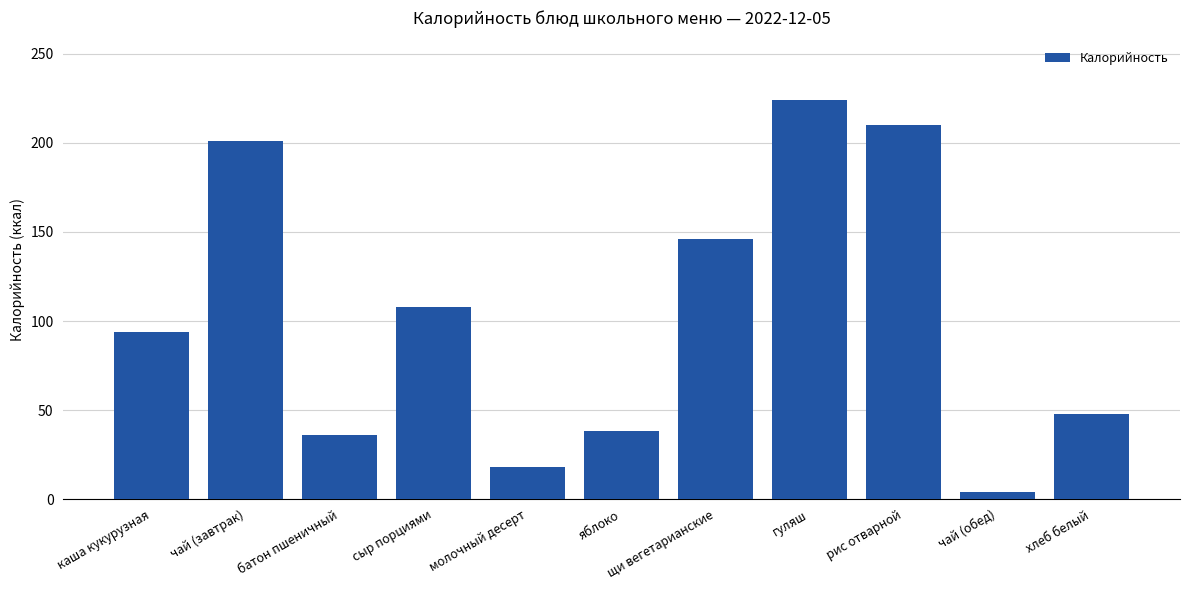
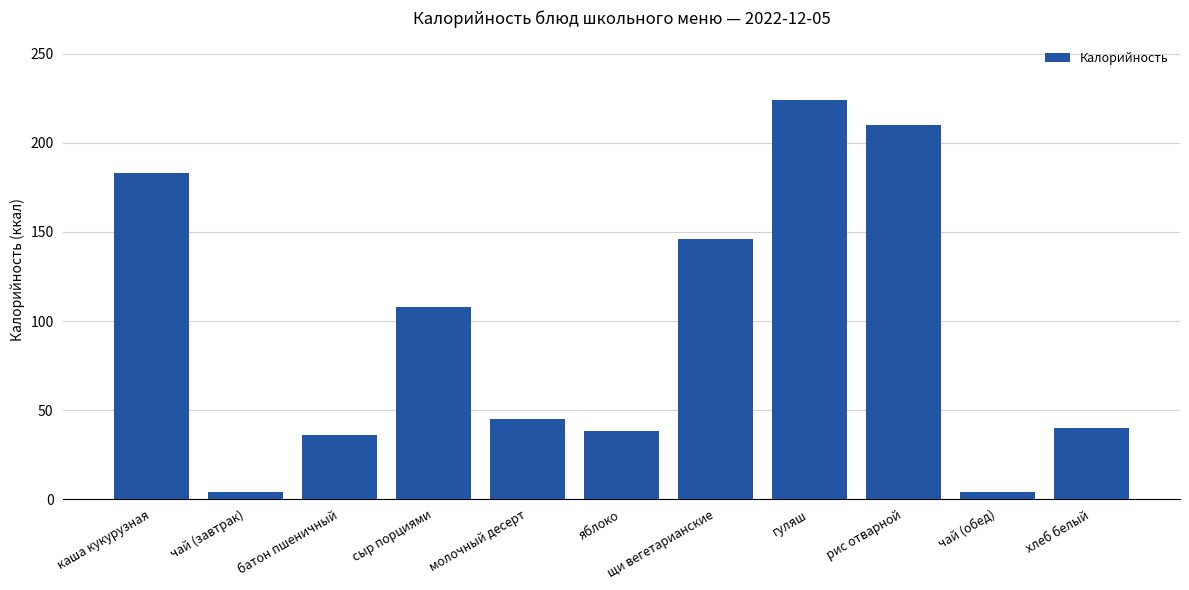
каша кукурузная: 94 -> 183
чай (завтрак): 201 -> 4
молочный десерт: 18 -> 45
хлеб белый: 48 -> 40
